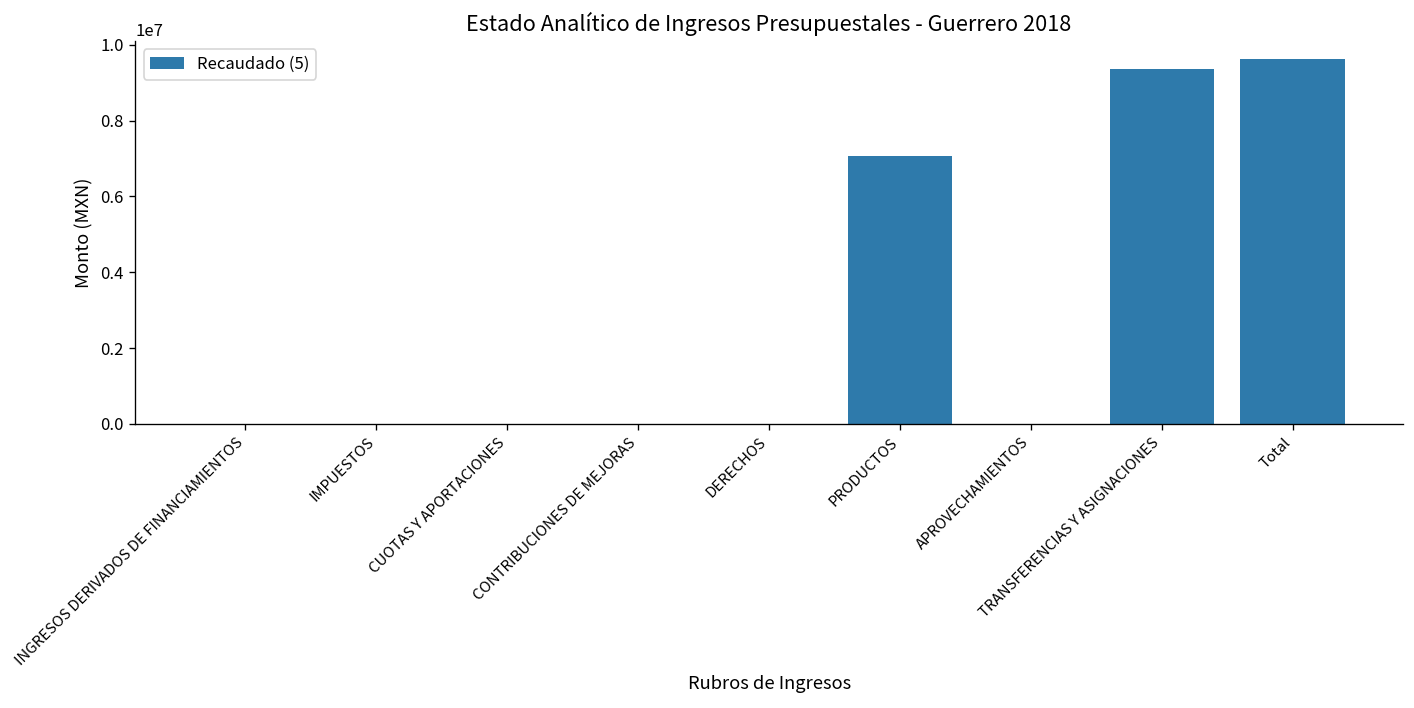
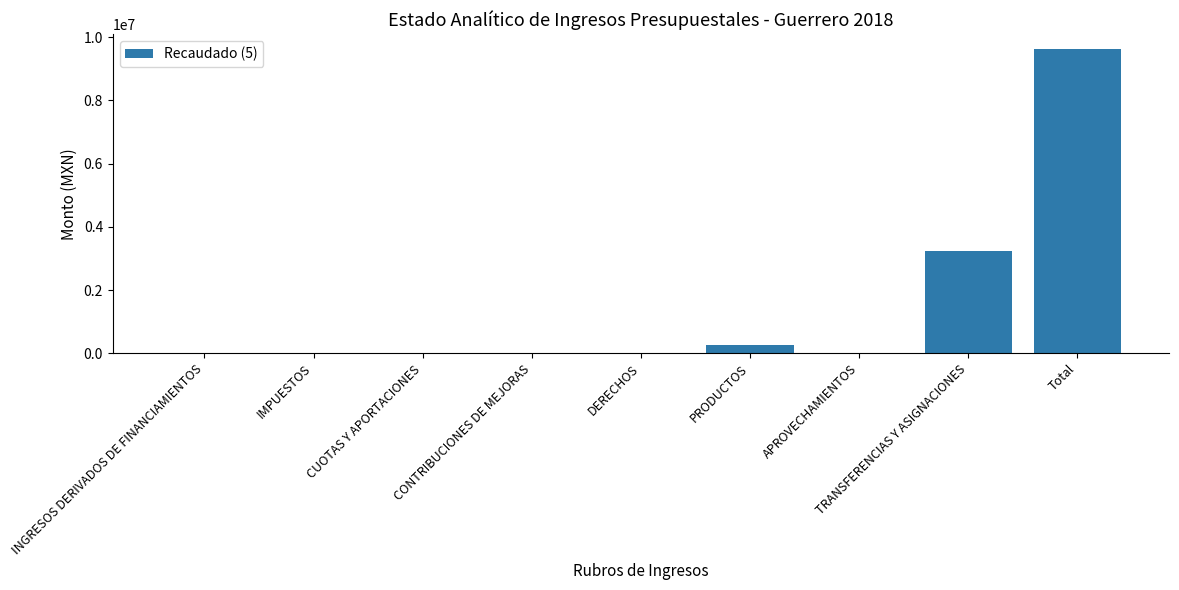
PRODUCTOS: 7100000 -> 300000
TRANSFERENCIAS Y ASIGNACIONES: 9400000 -> 3200000
